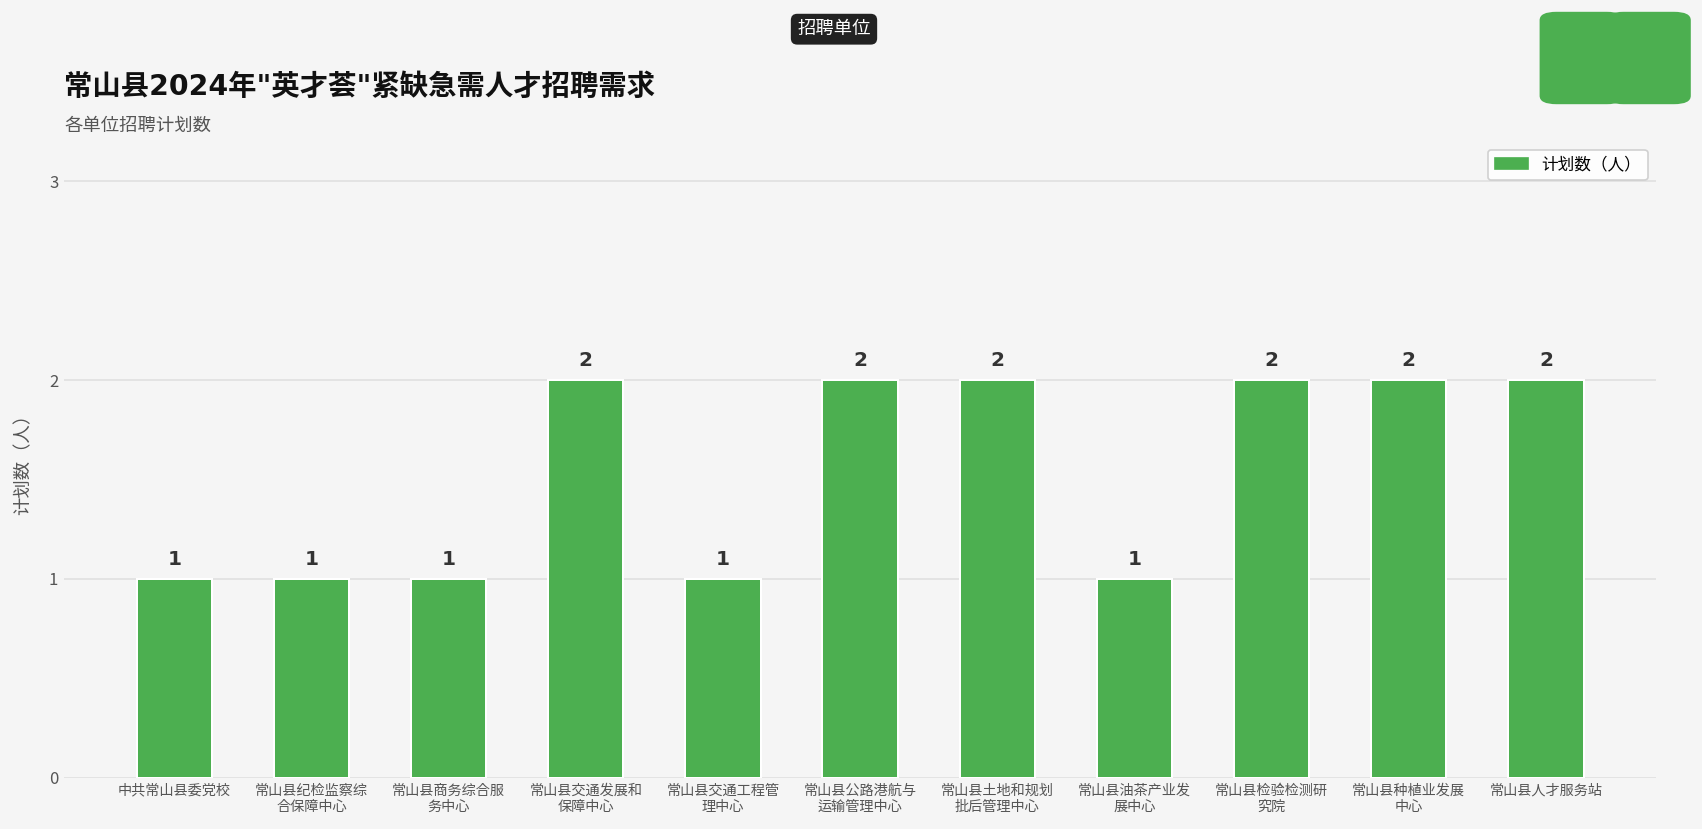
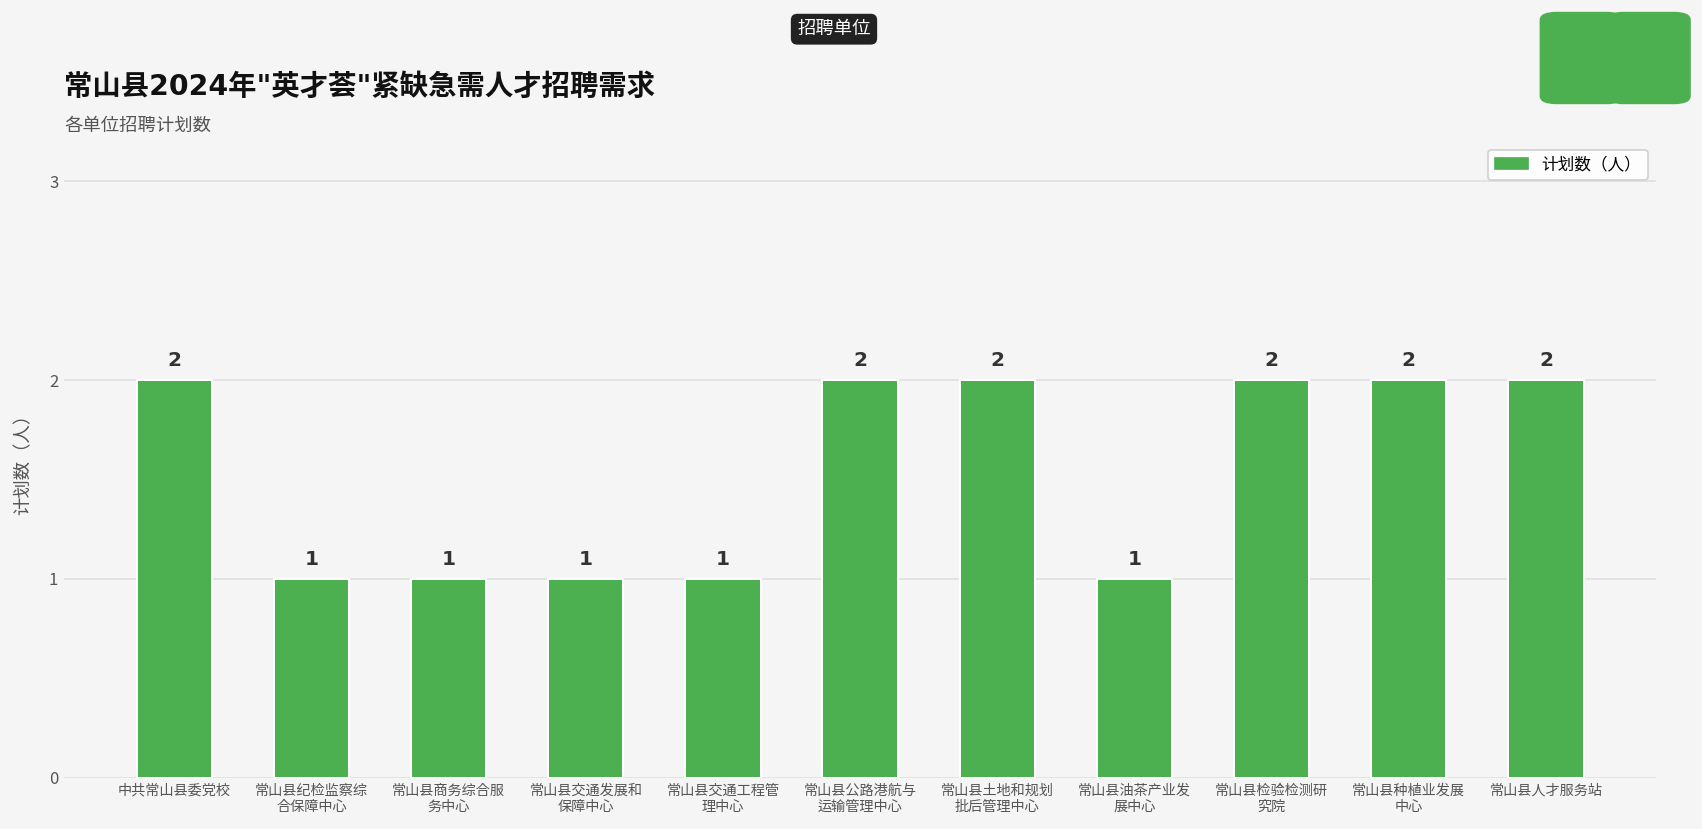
中共常山县委党校: 1 -> 2
常山县交通发展和 保障中心: 2 -> 1
